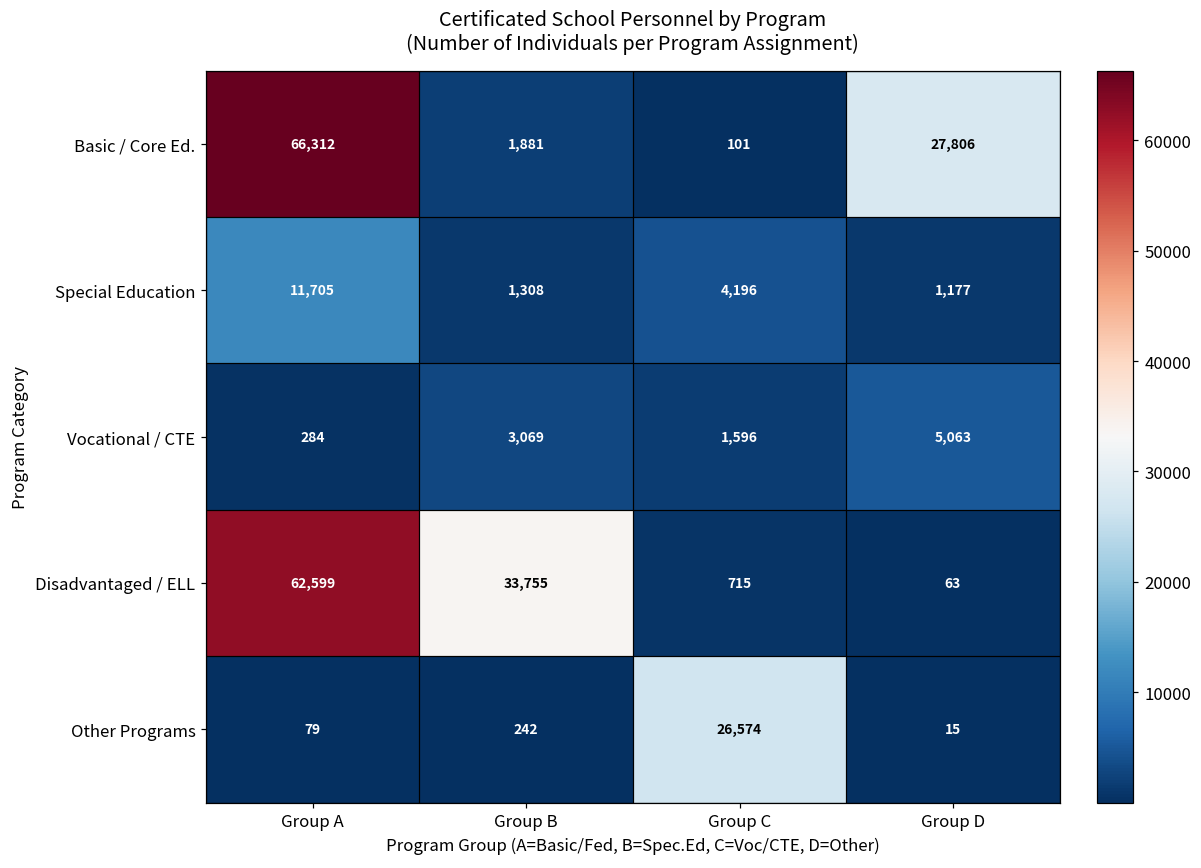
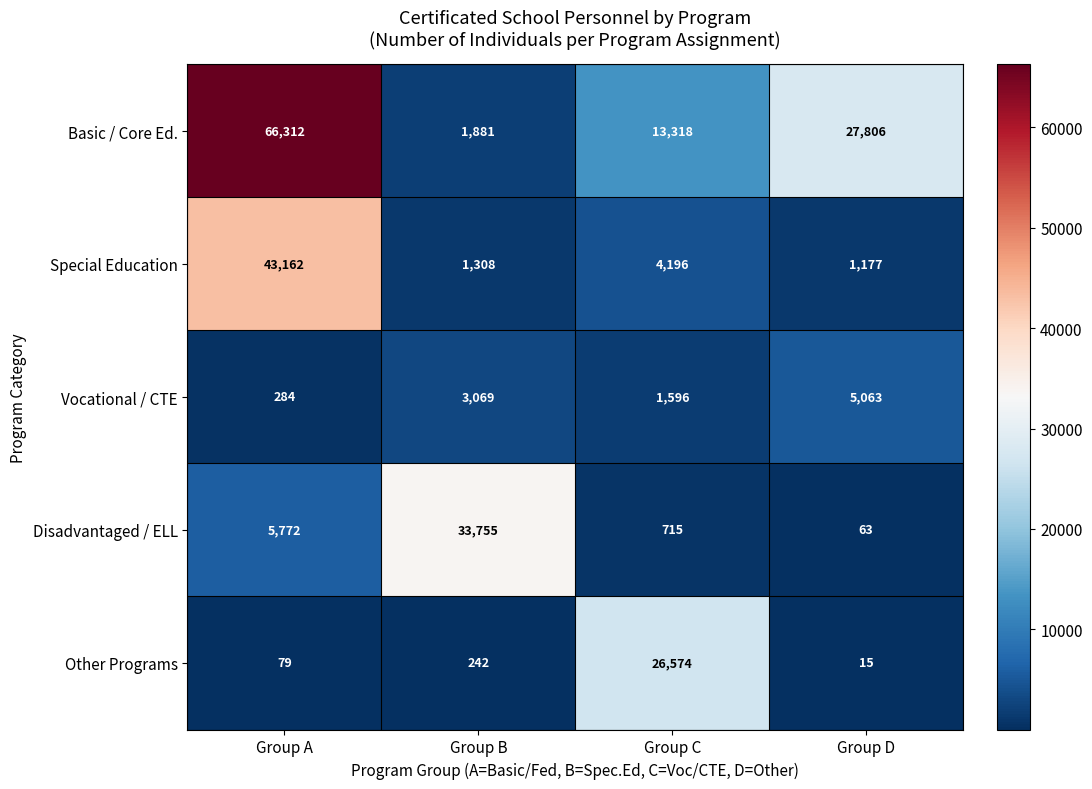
Basic / Core Ed., Group C: 101 -> 13,318
Special Education, Group A: 11,705 -> 43,162
Disadvantaged / ELL, Group A: 62,599 -> 5,772
